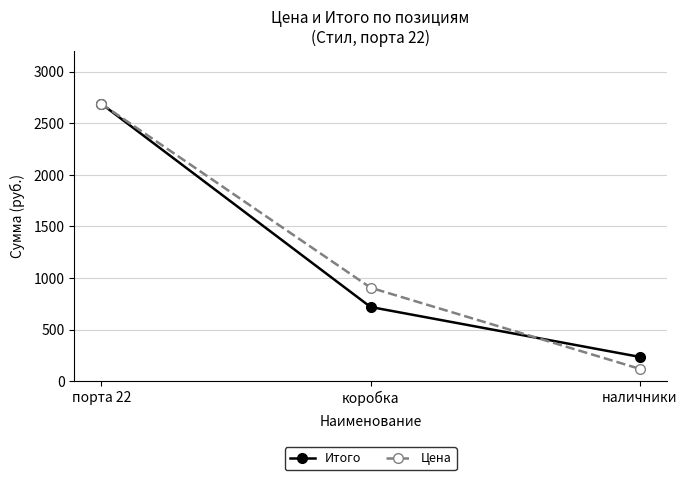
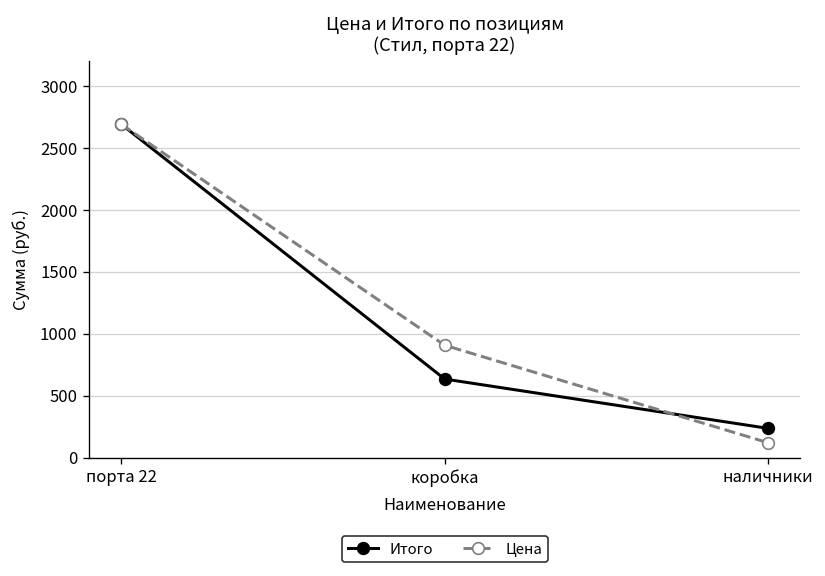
Итого, коробка: 720 -> 630
